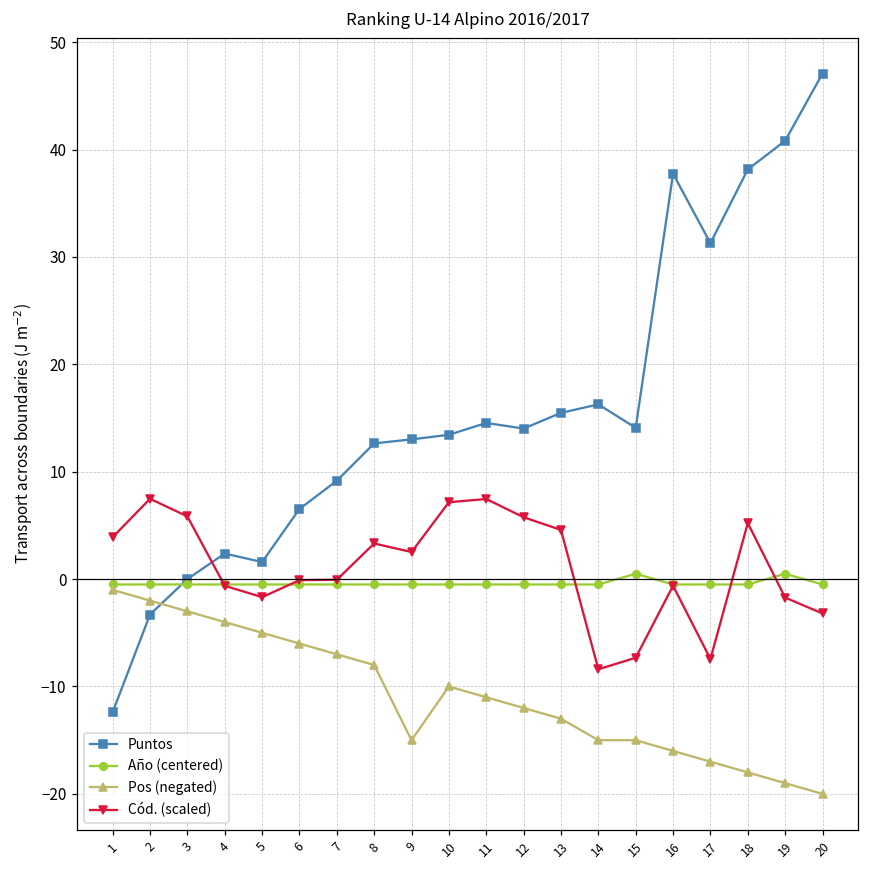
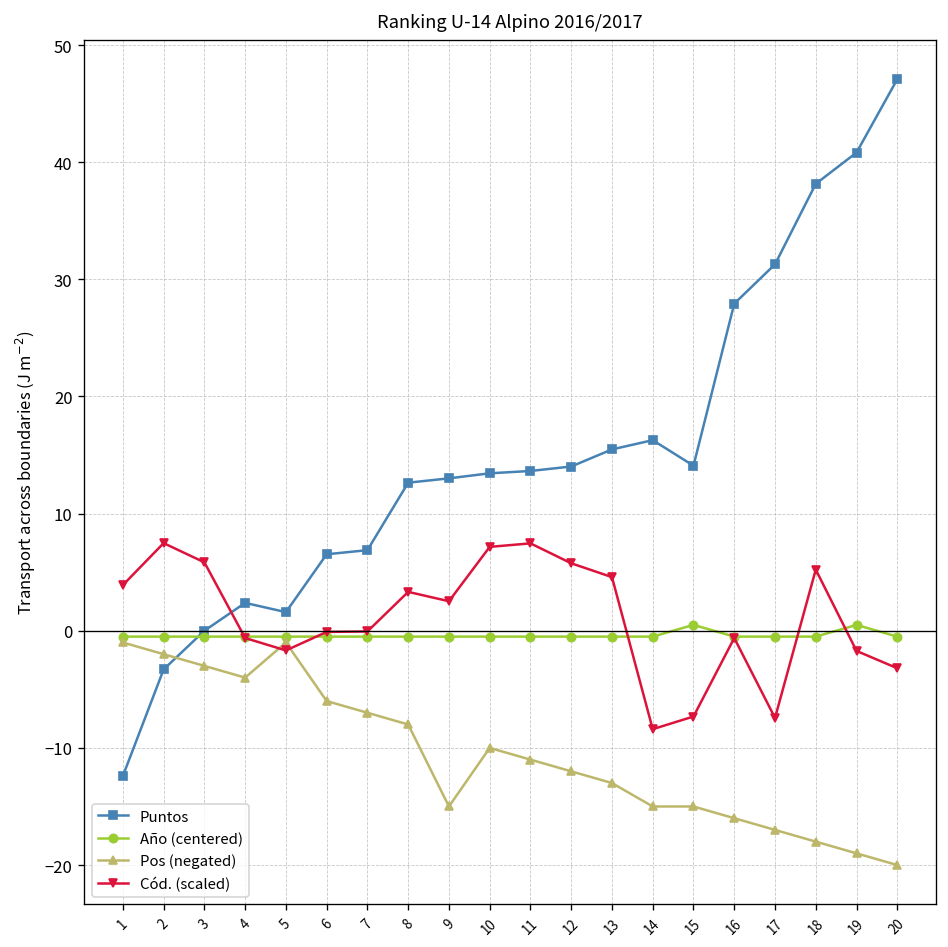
Pos (negated), 5: -5 -> -1
Puntos, 7: 9 -> 7
Puntos, 11: 15 -> 14
Puntos, 16: 38 -> 28
